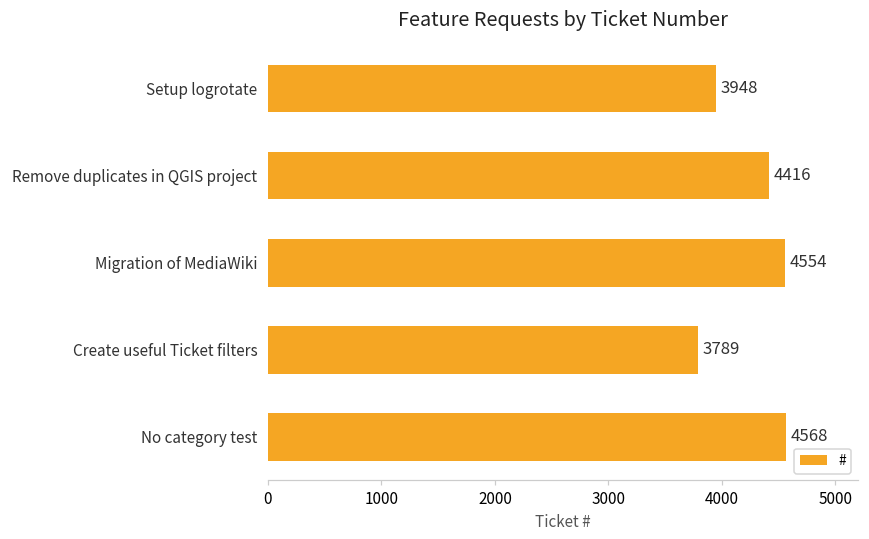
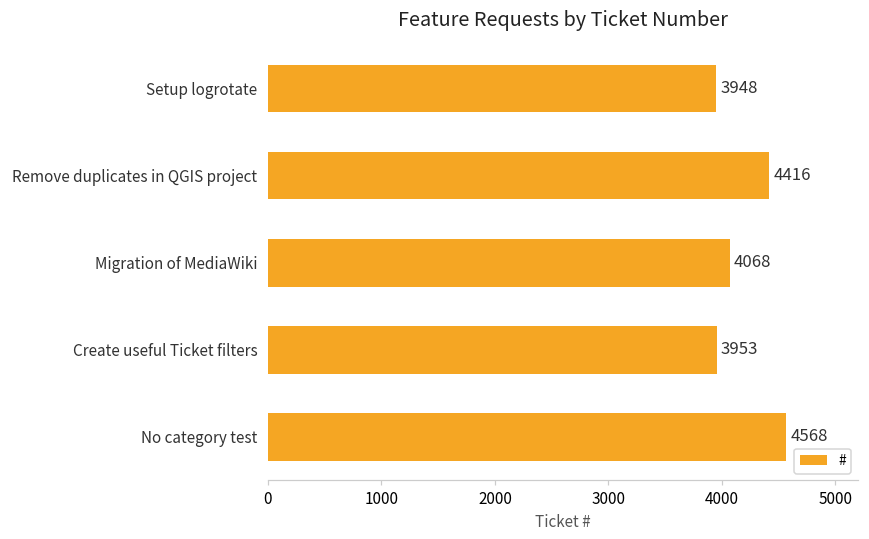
Migration of MediaWiki: 4554 -> 4068
Create useful Ticket filters: 3789 -> 3953
